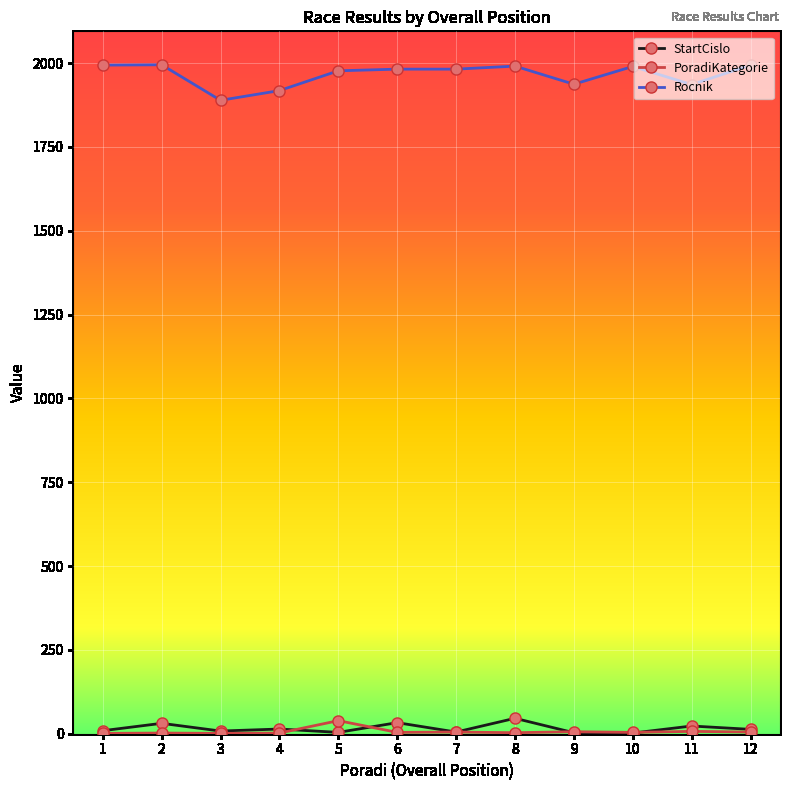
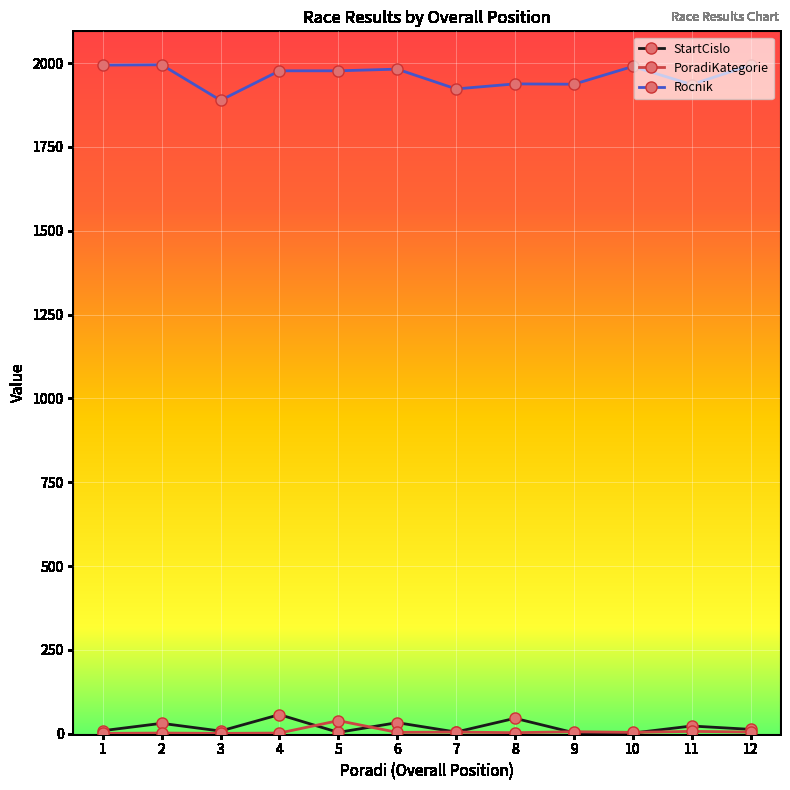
StartCislo, 4: 10 -> 60
Rocnik, 4: 1920 -> 1980
Rocnik, 7: 1980 -> 1920
Rocnik, 8: 1990 -> 1940
